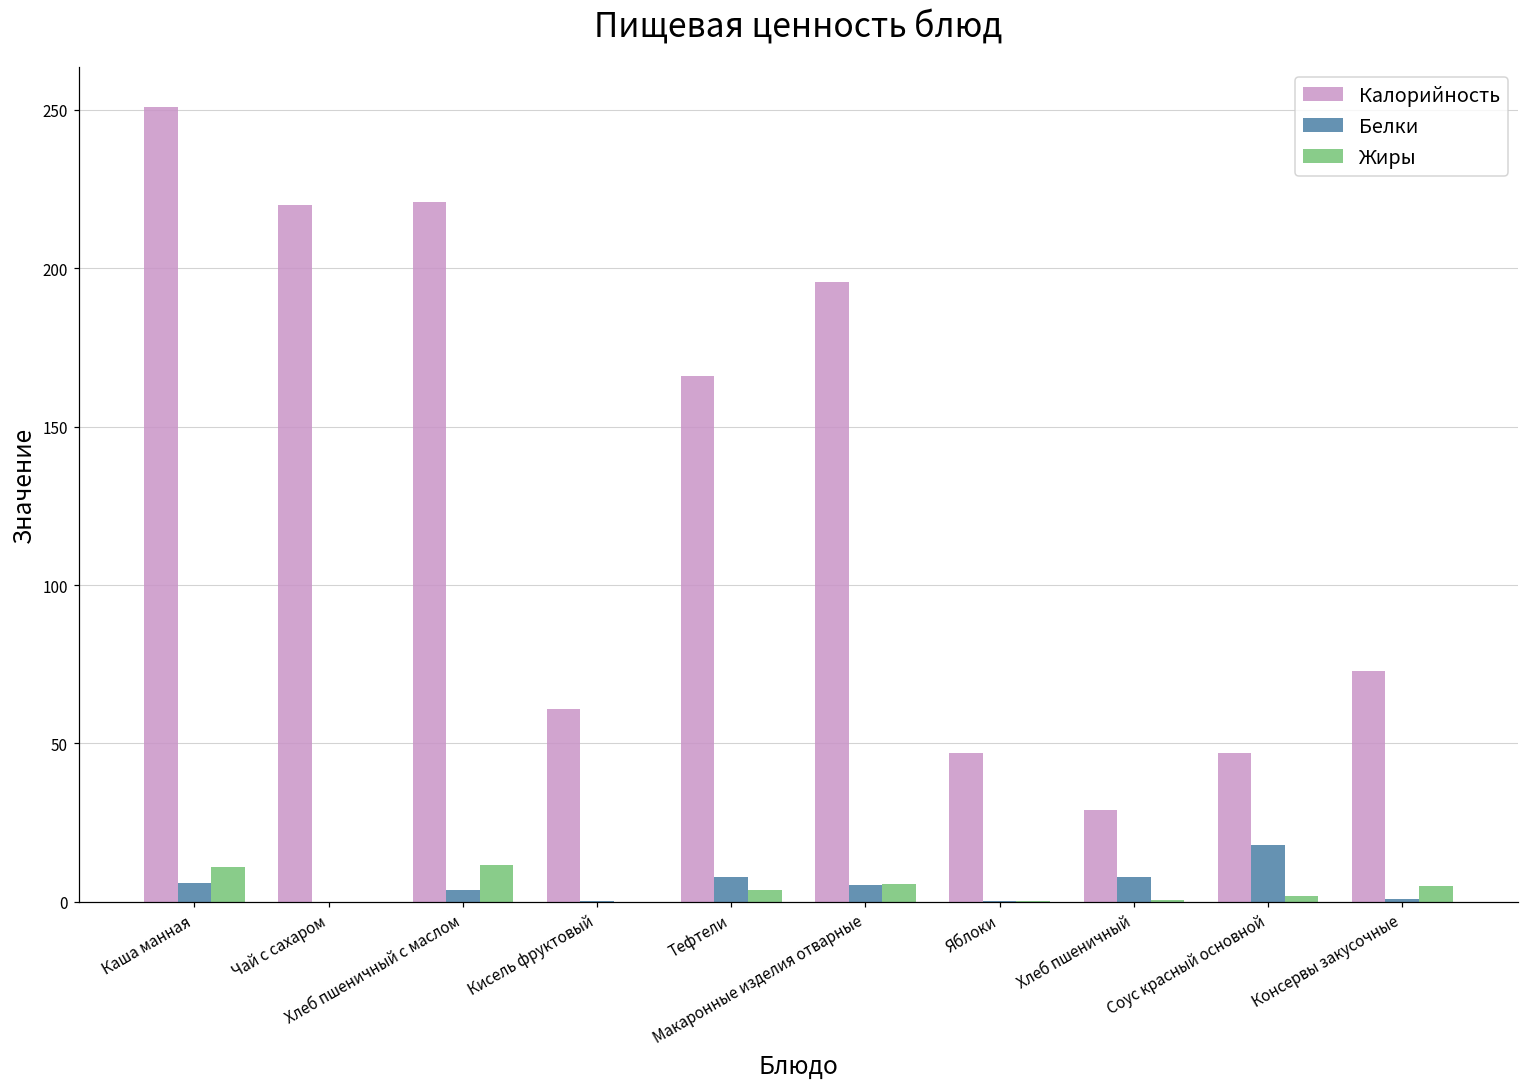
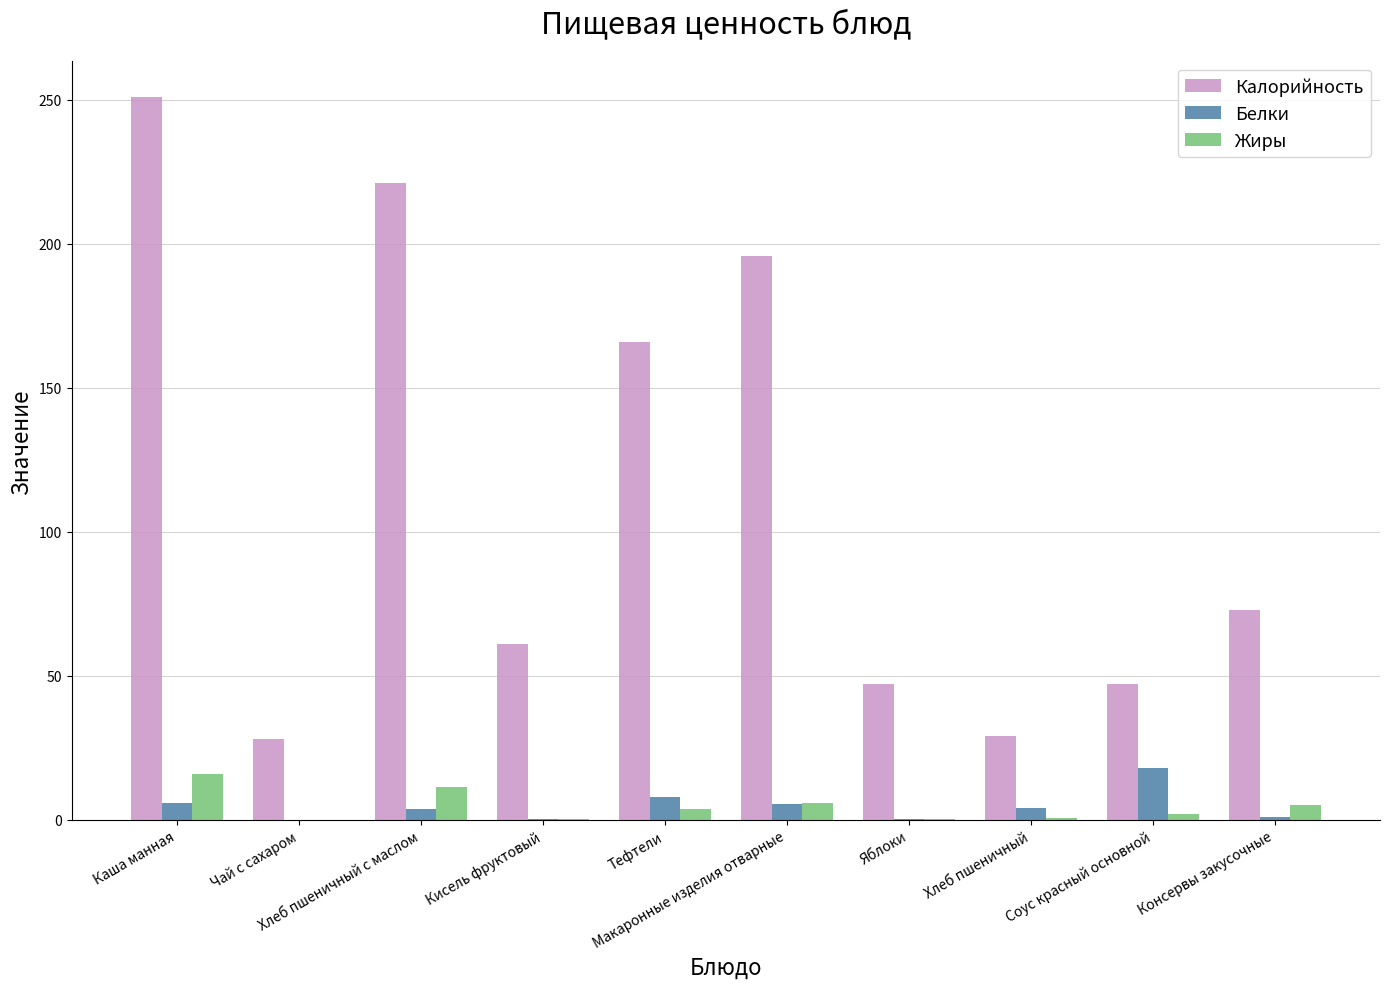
Жиры, Каша манная: 11 -> 16
Калорийность, Чай с сахаром: 220 -> 28
Белки, Хлеб пшеничный: 8 -> 4
